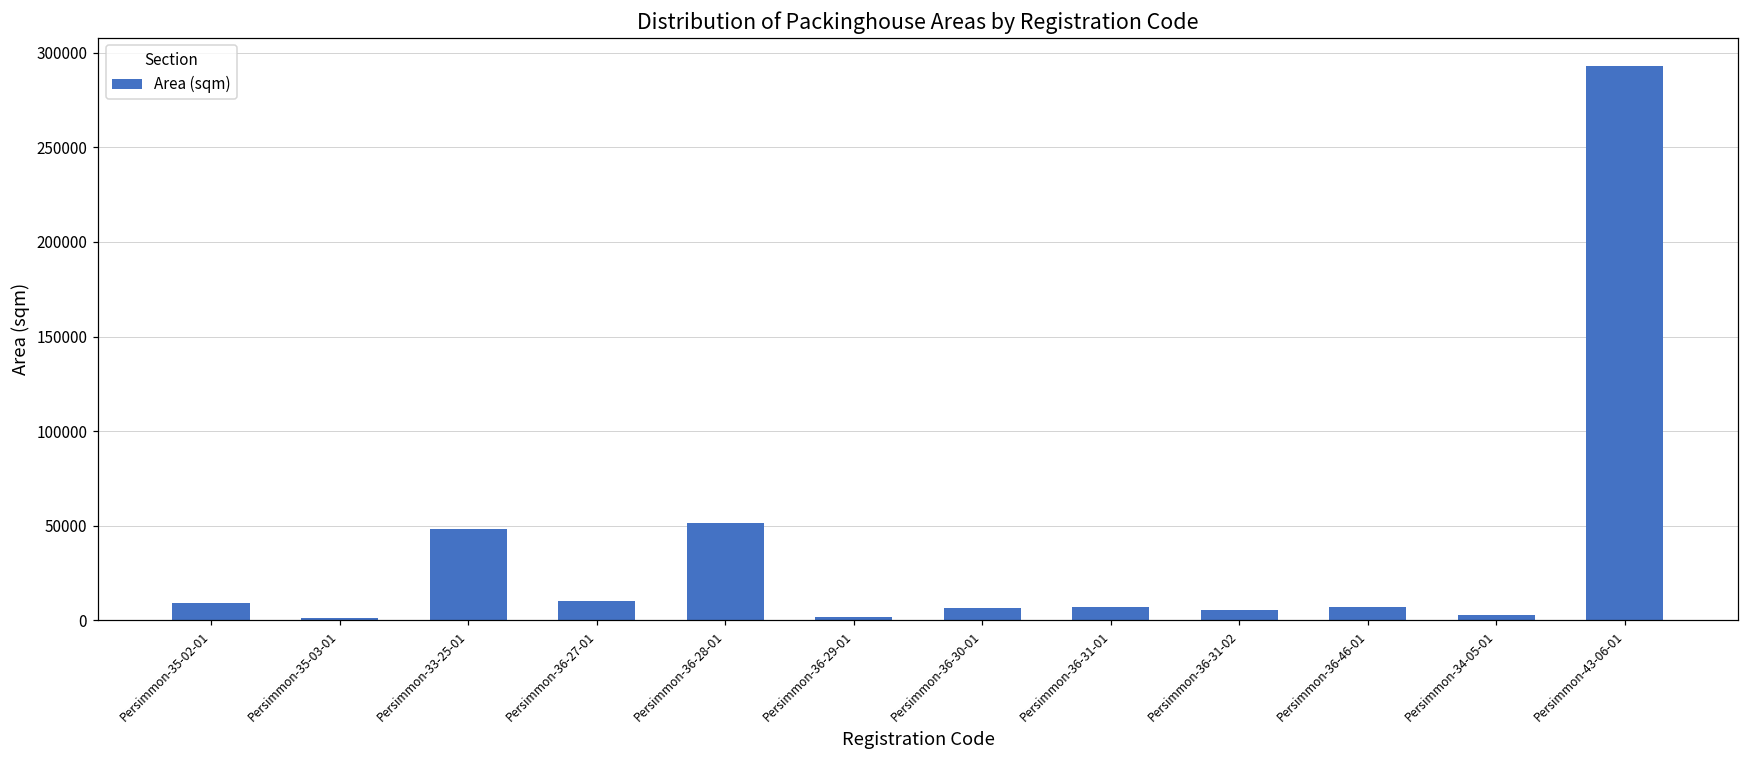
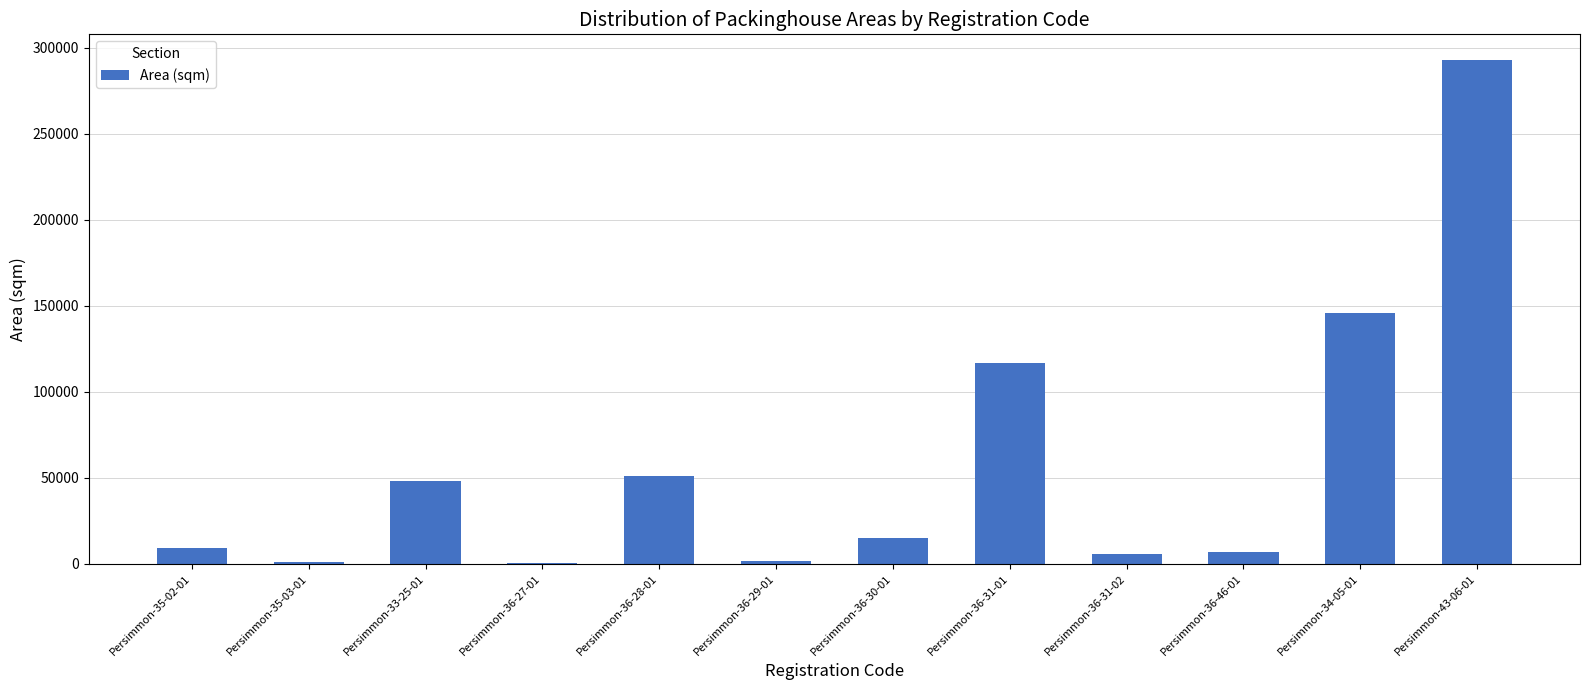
Persimmon-36-27-01: 10000 -> 0
Persimmon-36-30-01: 7000 -> 15000
Persimmon-36-31-01: 7000 -> 117000
Persimmon-34-05-01: 3000 -> 146000
